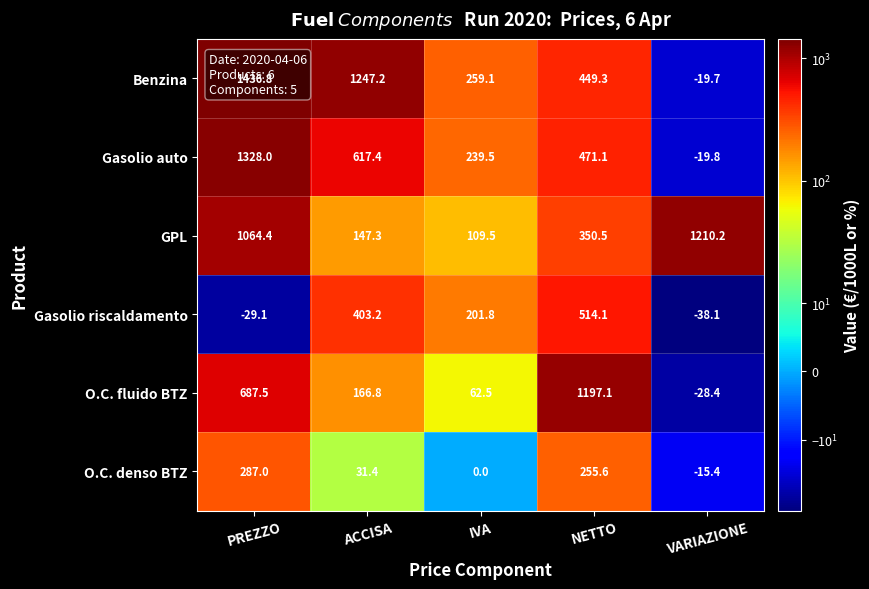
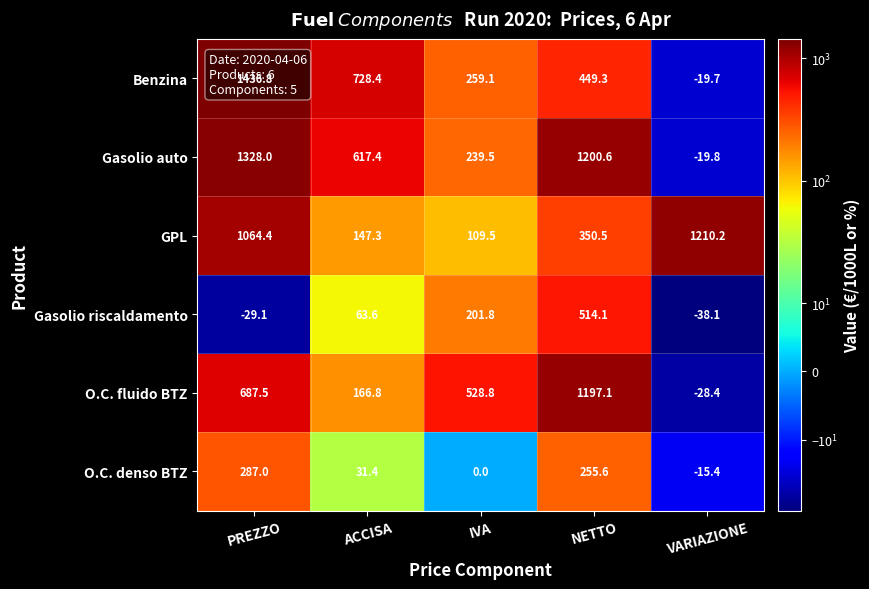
Benzina, ACCISA: 1247.2 -> 728.4
Gasolio auto, NETTO: 471.1 -> 1200.6
Gasolio riscaldamento, ACCISA: 403.2 -> 63.6
O.C. fluido BTZ, IVA: 62.5 -> 528.8
